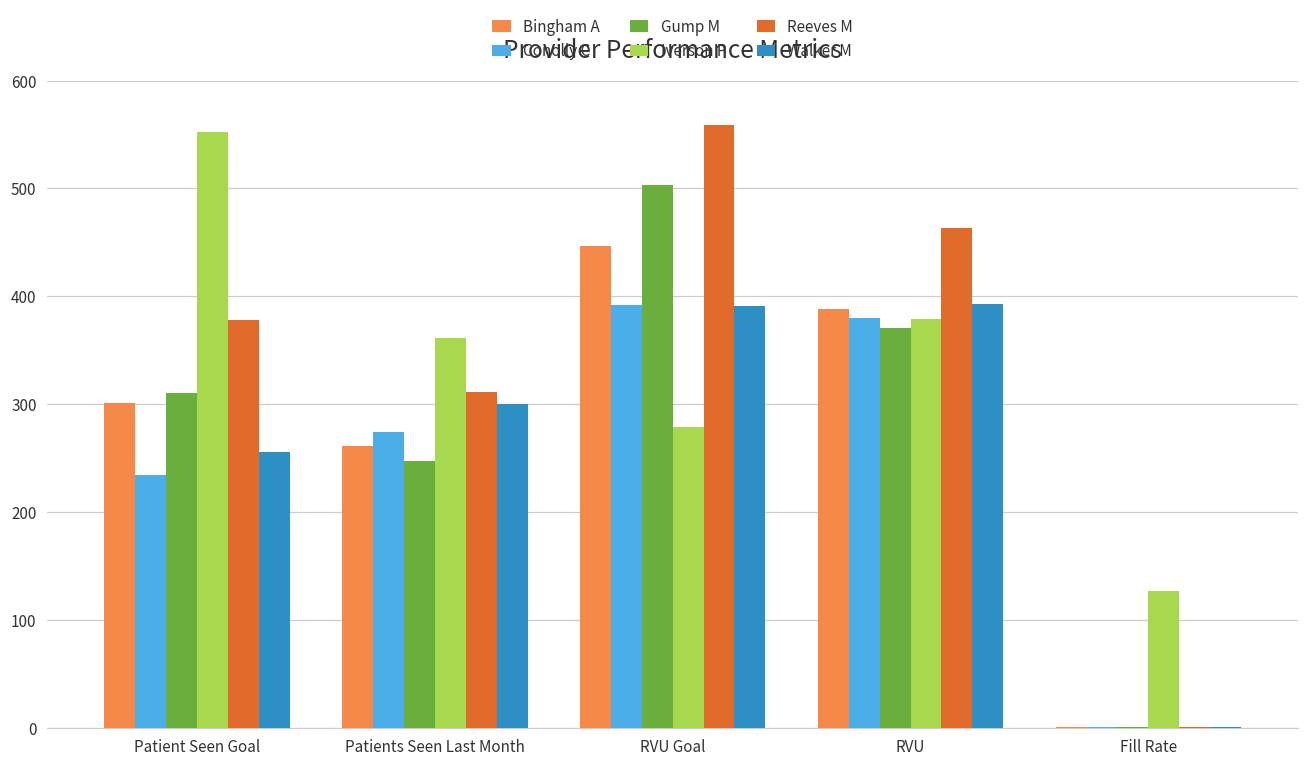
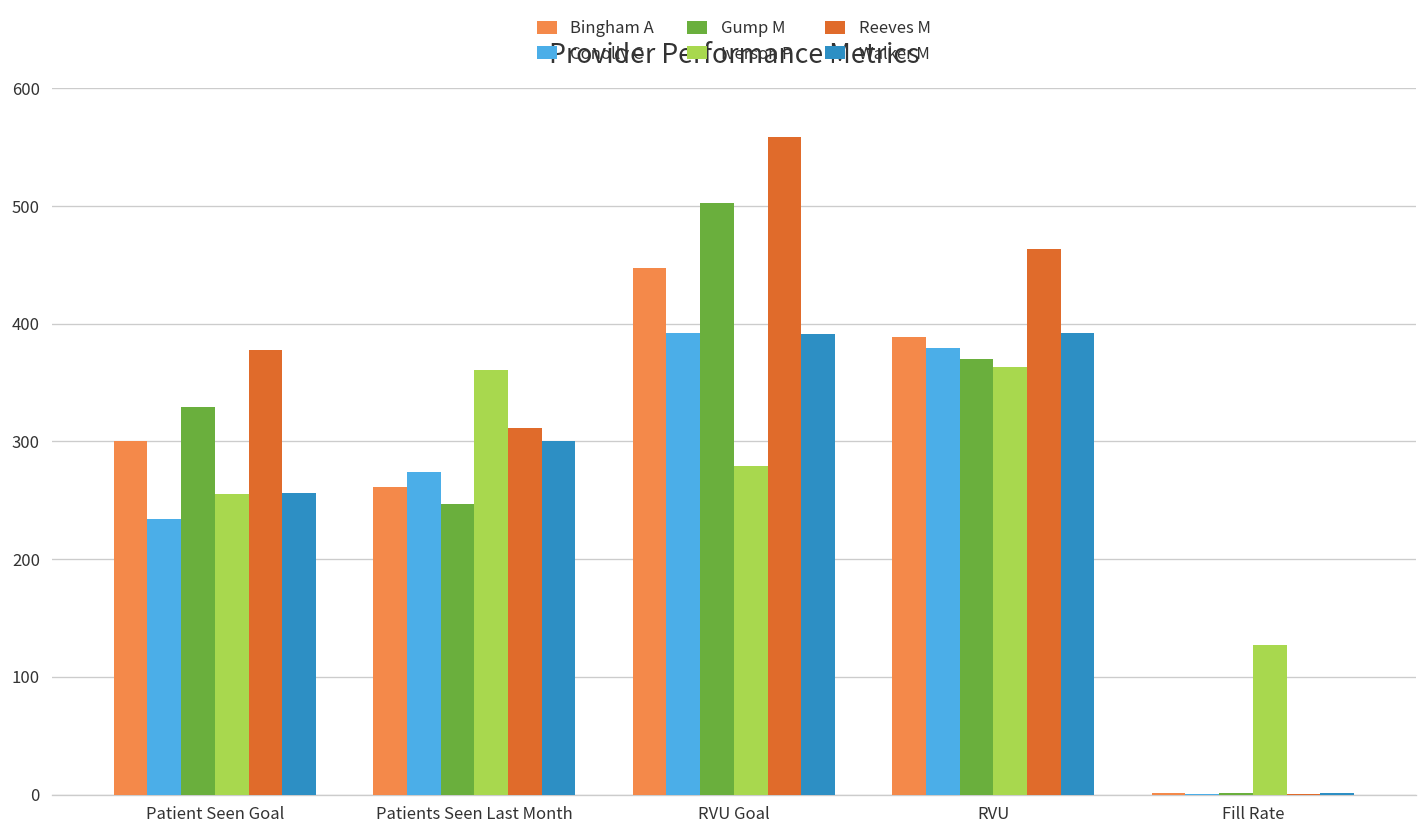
Gump M, Patient Seen Goal: 310 -> 330
Iverson P, Patient Seen Goal: 550 -> 260
Iverson P, RVU: 380 -> 360
